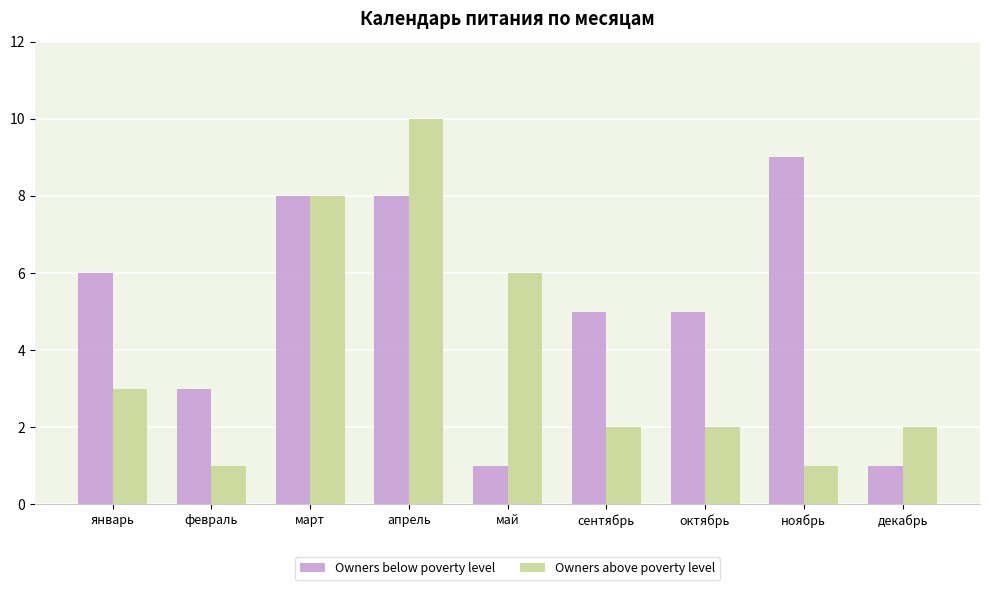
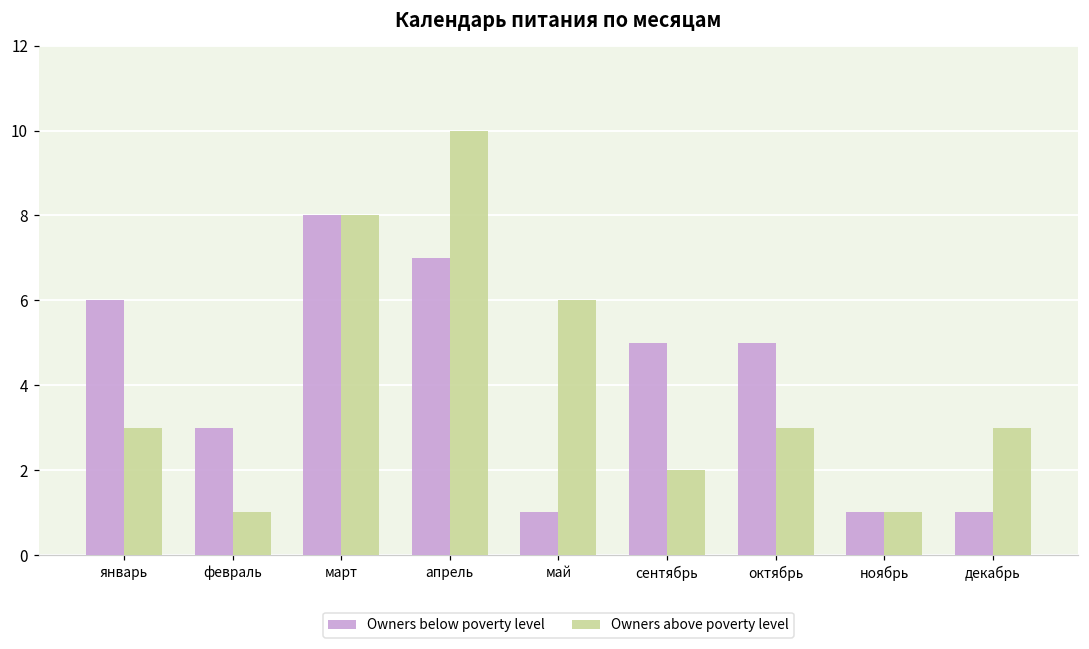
Owners below poverty level, апрель: 8 -> 7
Owners above poverty level, октябрь: 2 -> 3
Owners below poverty level, ноябрь: 9 -> 1
Owners above poverty level, декабрь: 2 -> 3
